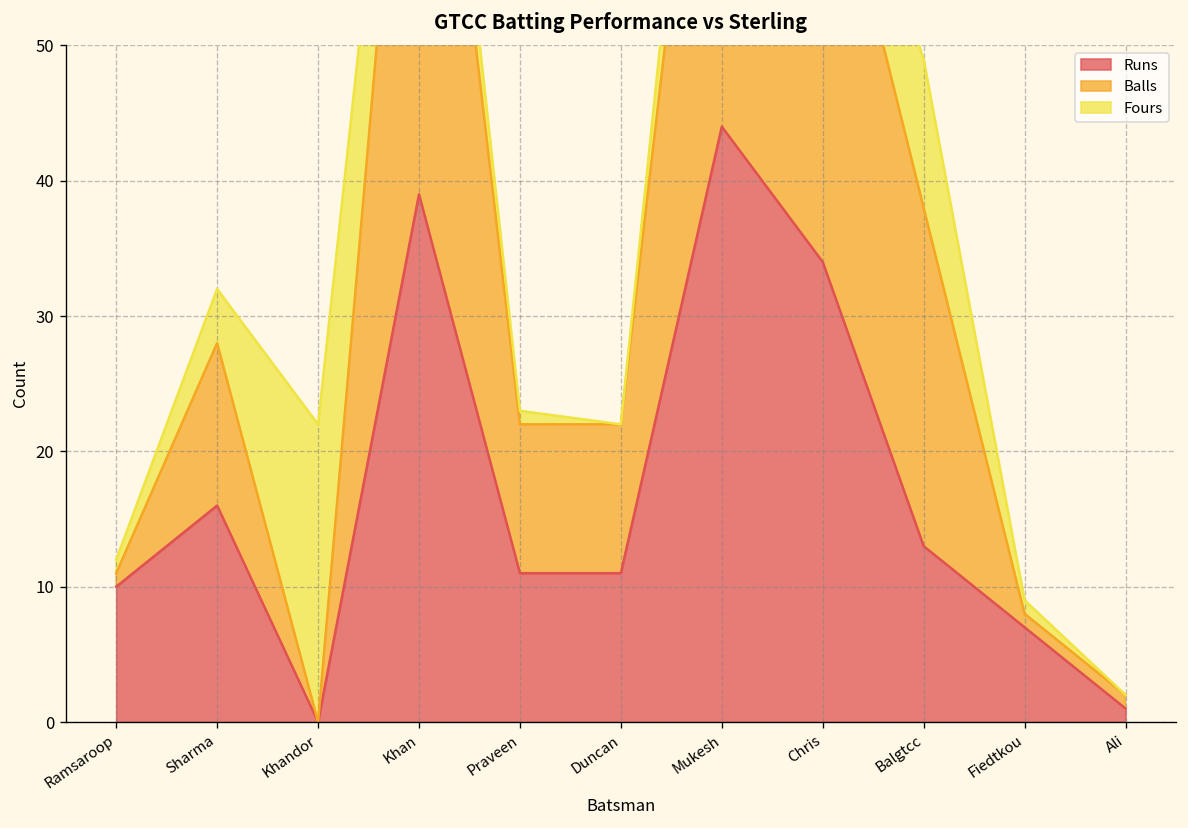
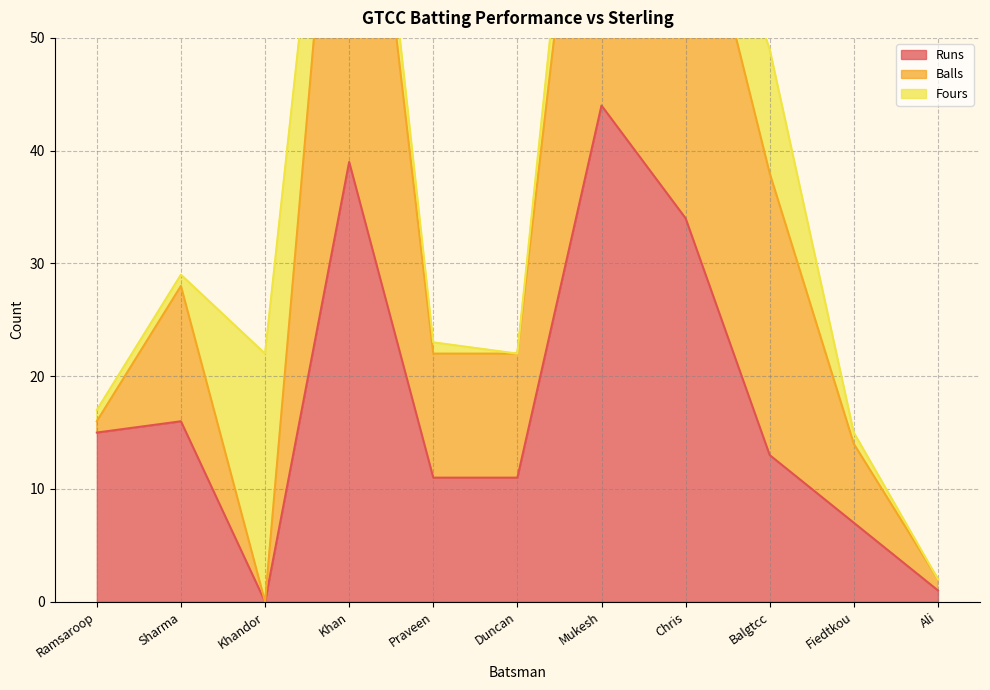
Runs, Ramsaroop: 10 -> 15
Fours, Sharma: 4 -> 1
Balls, Fiedtkou: 1 -> 7
